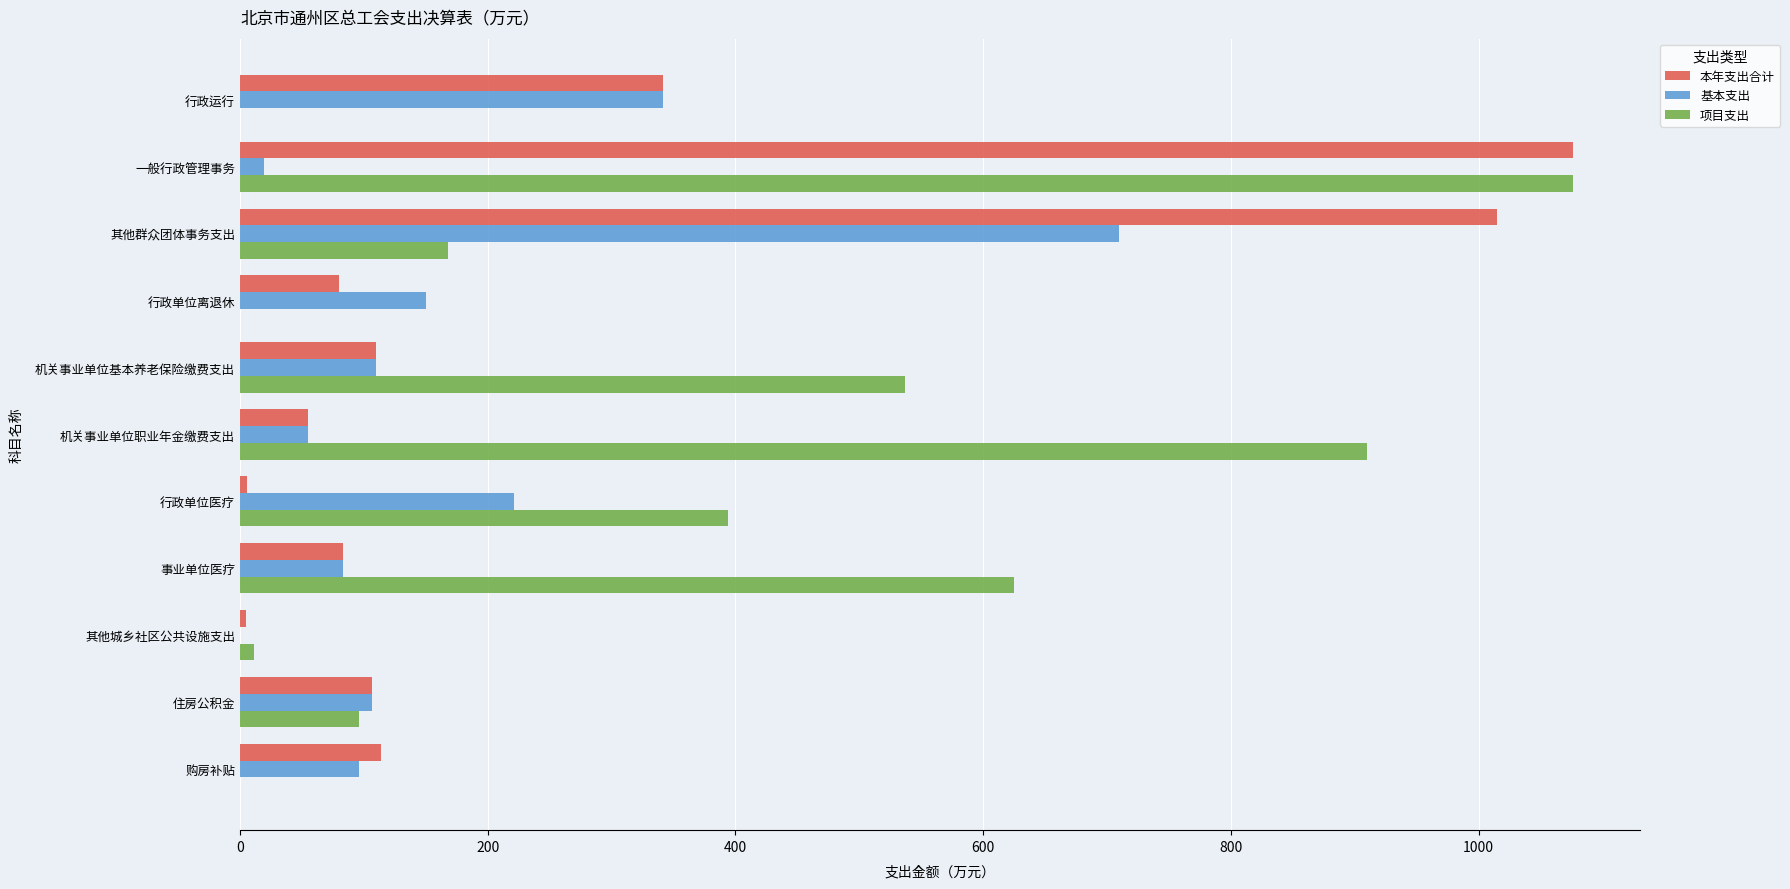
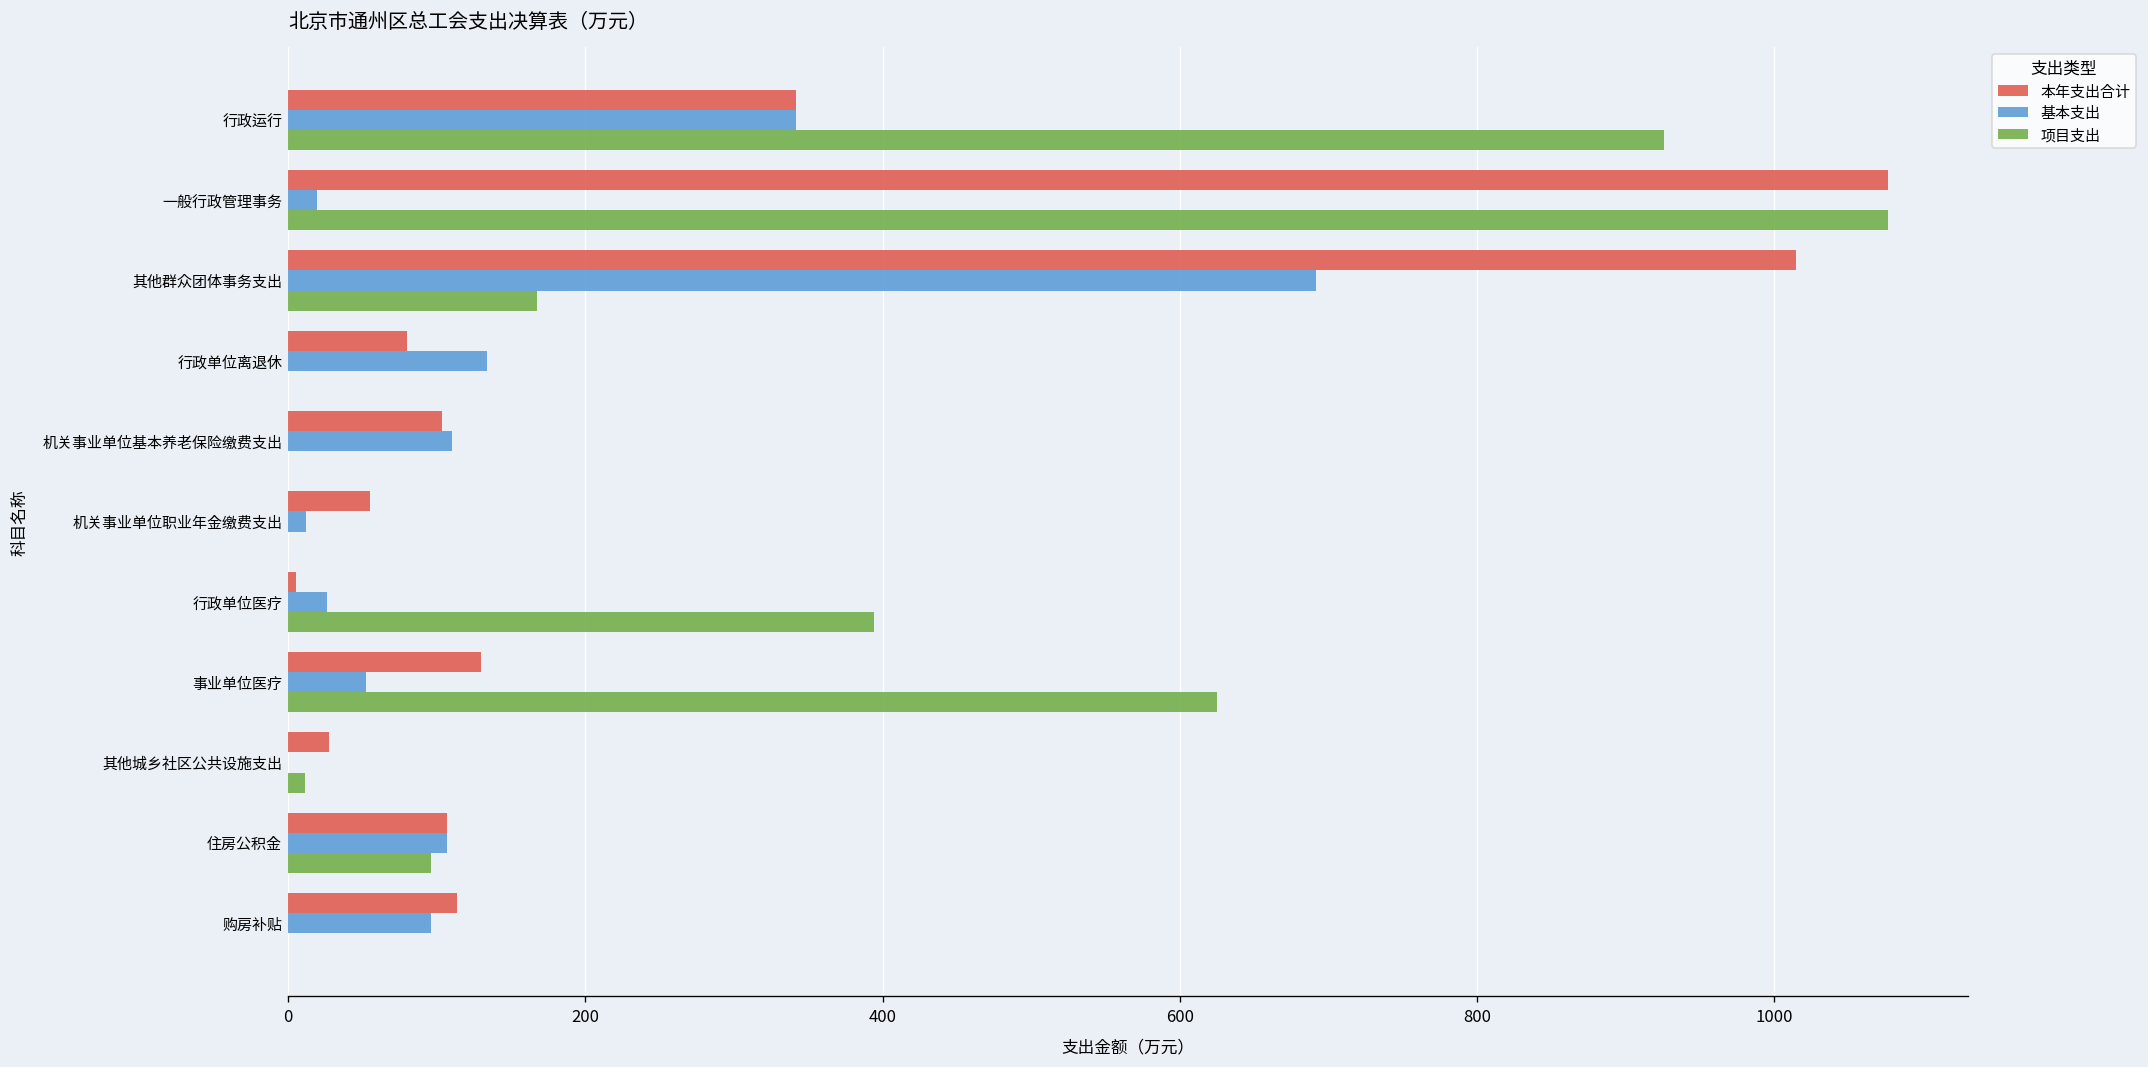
项目支出, 行政运行: 0 -> 926
基本支出, 其他群众团体事务支出: 710 -> 691
基本支出, 行政单位离退休: 151 -> 134
本年支出合计, 机关事业单位基本养老保险缴费支出: 110 -> 104
项目支出, 机关事业单位基本养老保险缴费支出: 537 -> 0
基本支出, 机关事业单位职业年金缴费支出: 55 -> 12
项目支出, 机关事业单位职业年金缴费支出: 910 -> 0
基本支出, 行政单位医疗: 221 -> 26
本年支出合计, 事业单位医疗: 84 -> 130
基本支出, 事业单位医疗: 84 -> 53
本年支出合计, 其他城乡社区公共设施支出: 5 -> 28
